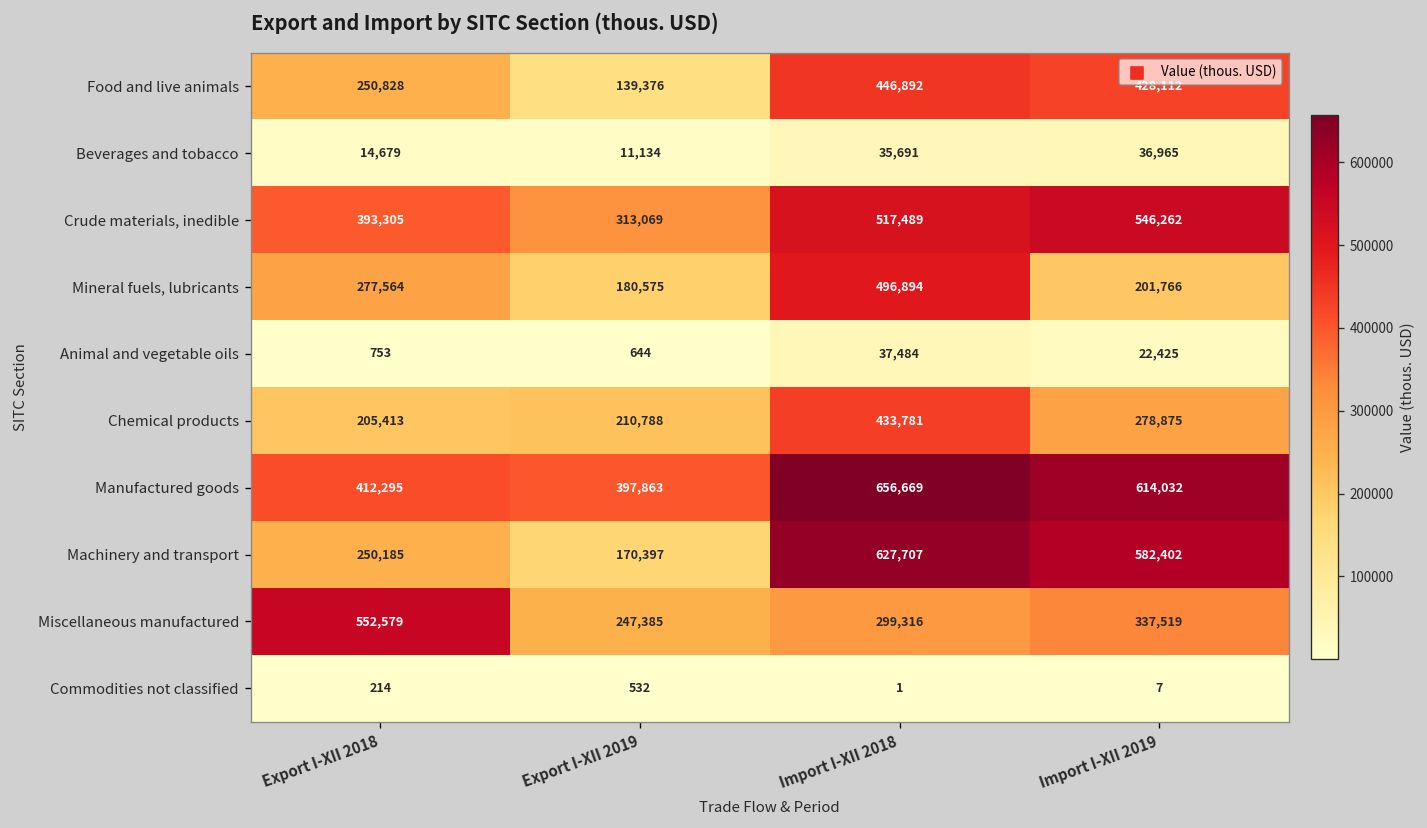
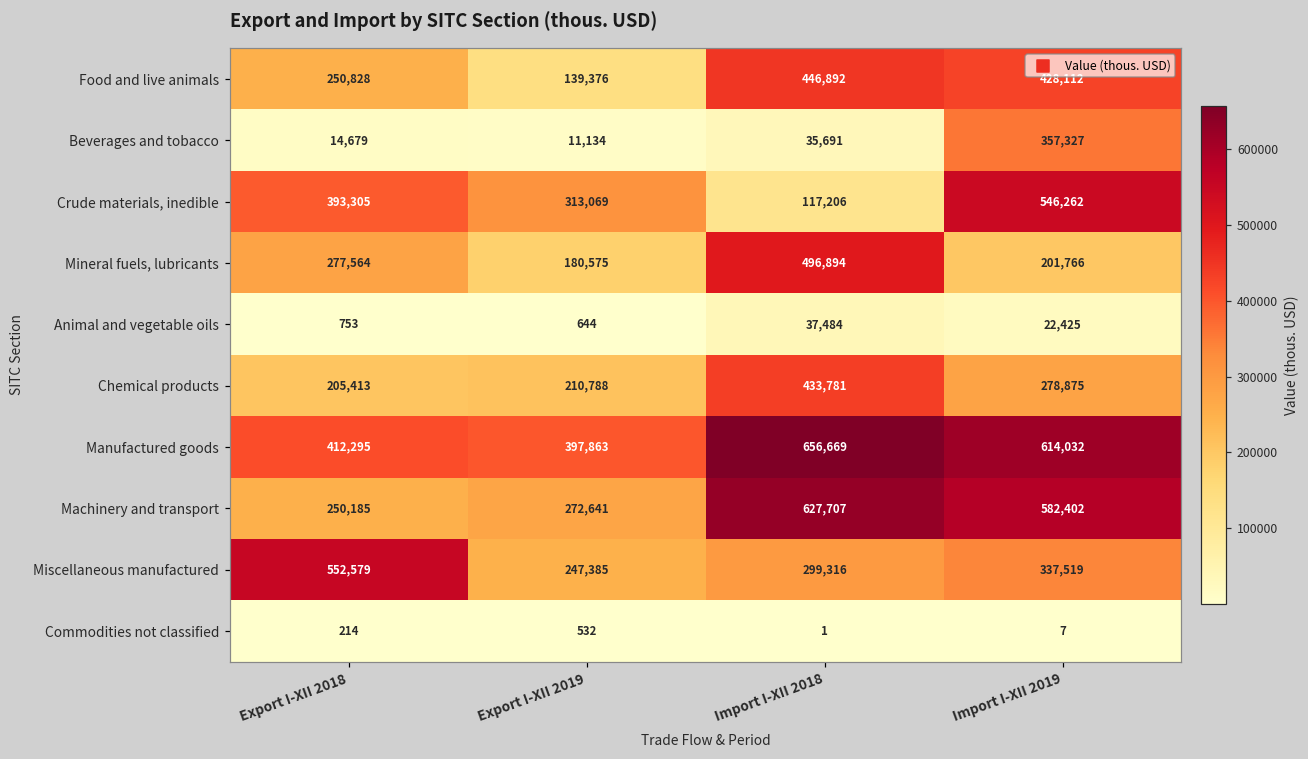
Beverages and tobacco, Import I-XII 2019: 36,965 -> 357,327
Crude materials, inedible, Import I-XII 2018: 517,489 -> 117,206
Machinery and transport, Export I-XII 2019: 170,397 -> 272,641
